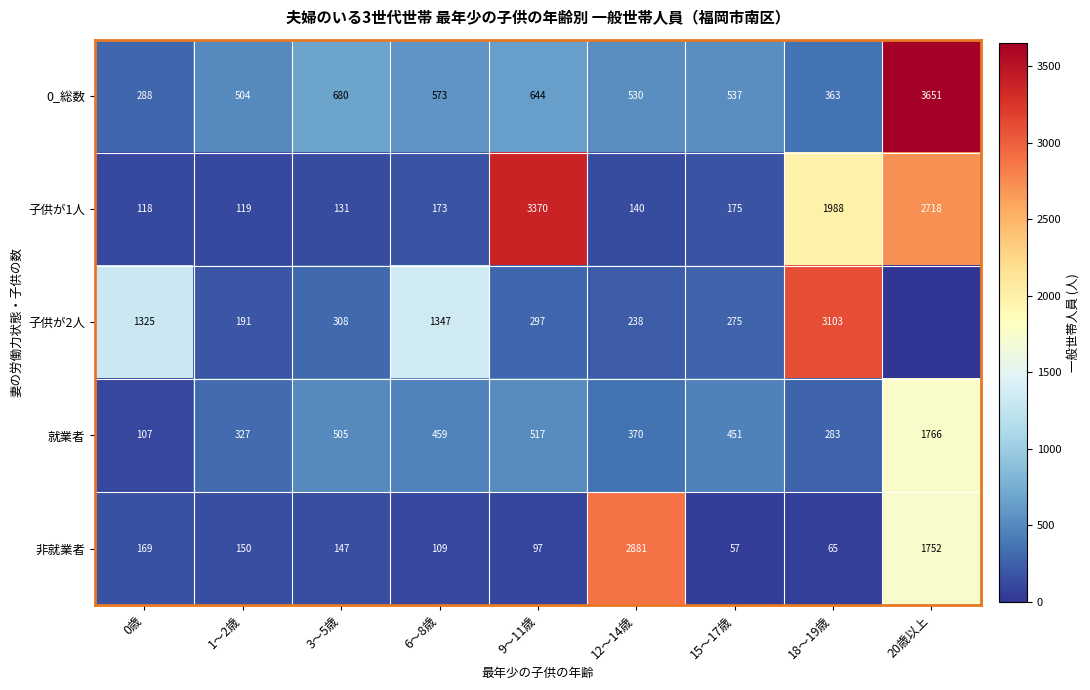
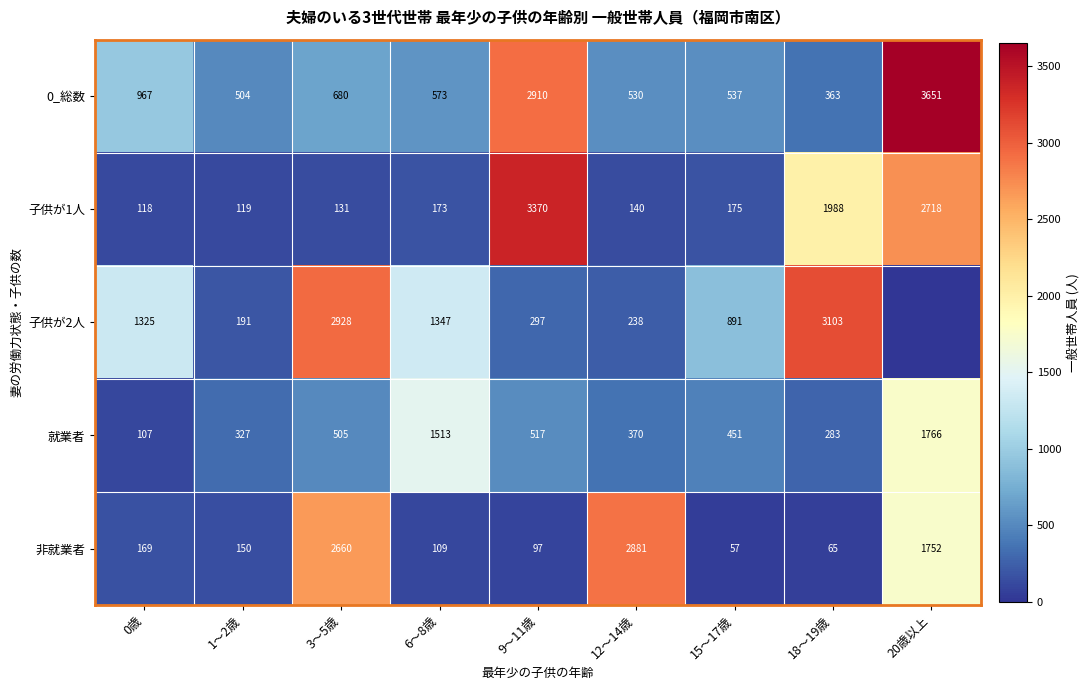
0_総数, 0歳: 288 -> 967
0_総数, 9～11歳: 644 -> 2910
子供が2人, 3～5歳: 308 -> 2928
子供が2人, 15～17歳: 275 -> 891
就業者, 6～8歳: 459 -> 1513
非就業者, 3～5歳: 147 -> 2660
